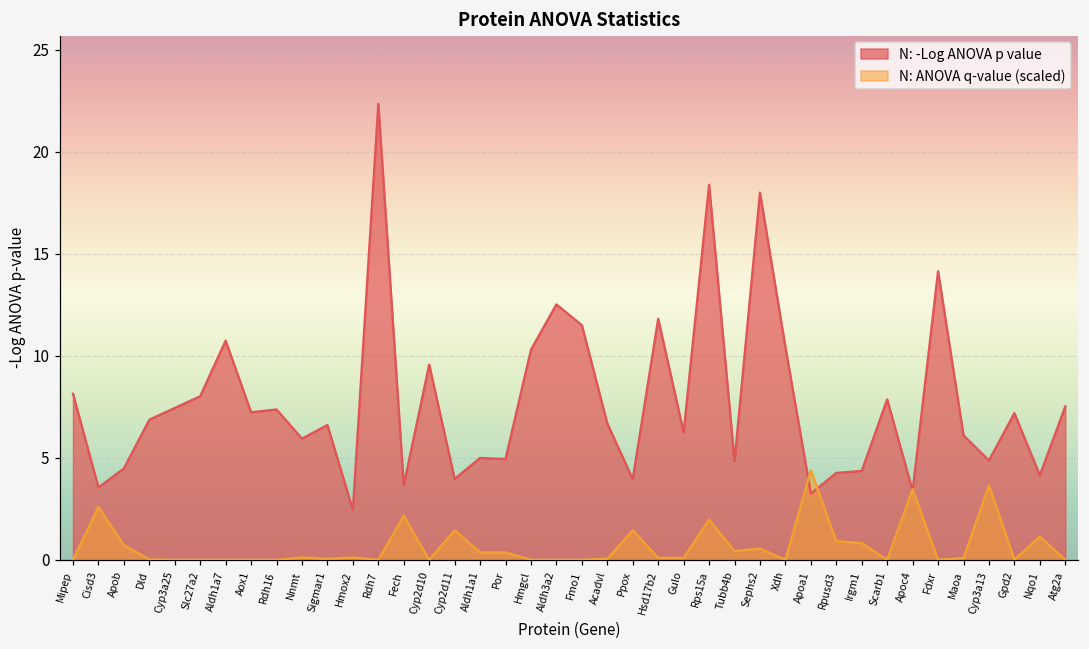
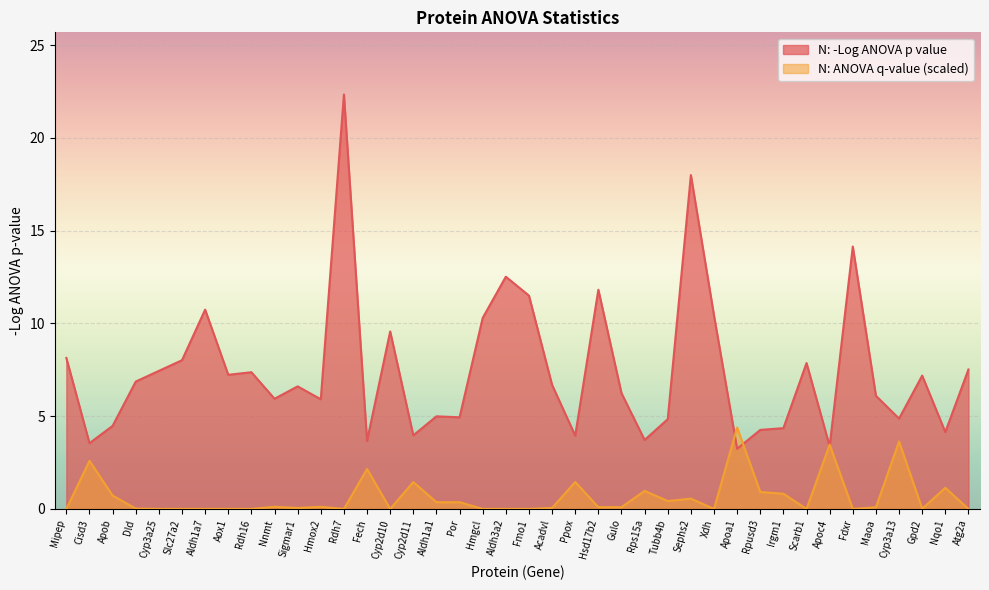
N: -Log ANOVA p value, Hmox2: 2.5 -> 5.9
N: -Log ANOVA p value, Rps15a: 18.4 -> 3.7
N: ANOVA q-value (scaled), Rps15a: 2.0 -> 1.0
